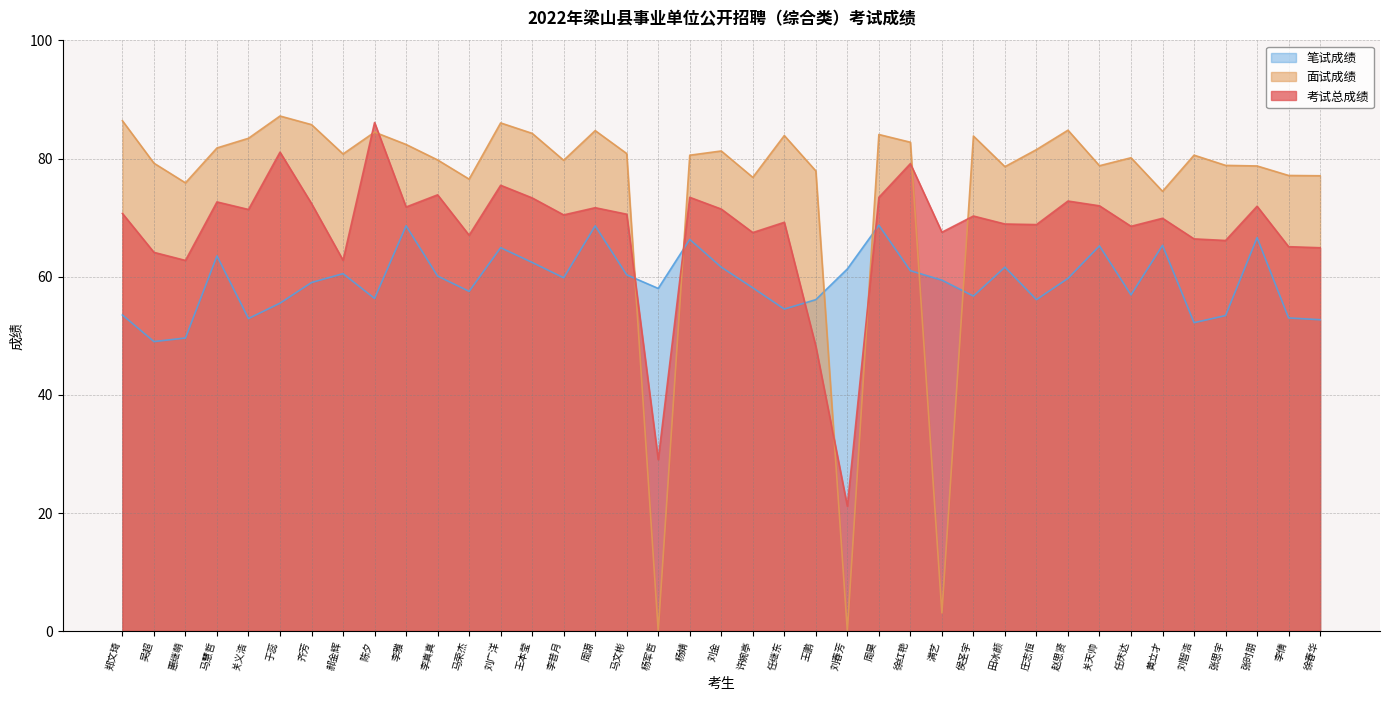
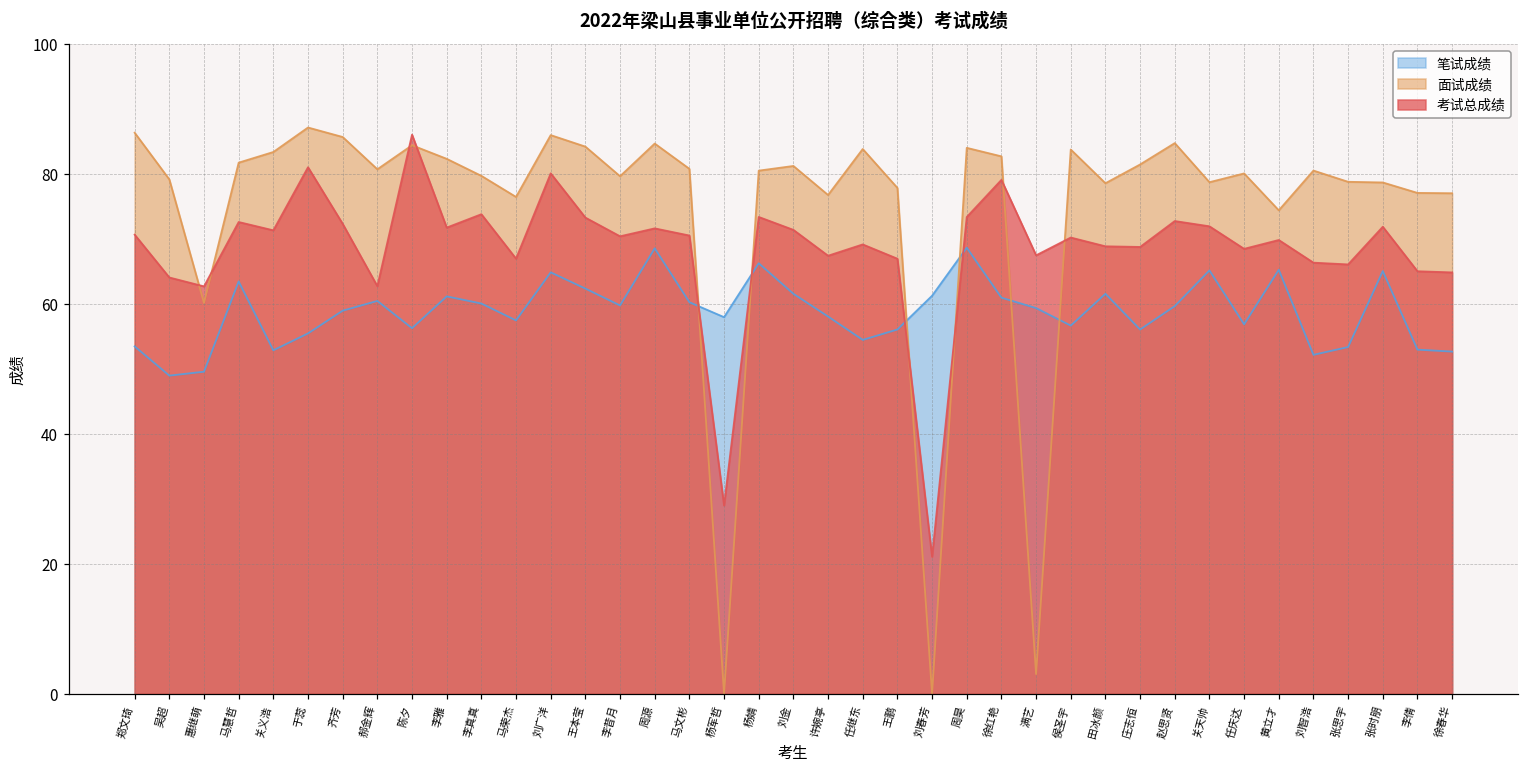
面试成绩, 惠继萌: 76 -> 60
笔试成绩, 李雅: 69 -> 61
考试总成绩, 刘广洋: 75 -> 80
考试总成绩, 王鹏: 48 -> 67
笔试成绩, 张时朋: 67 -> 65
